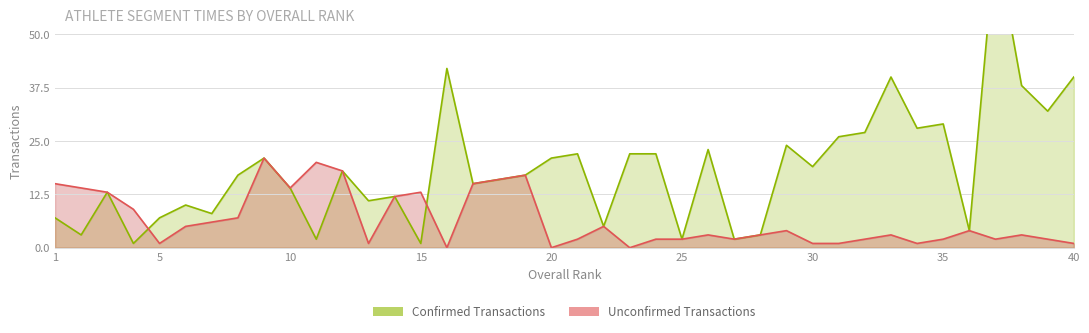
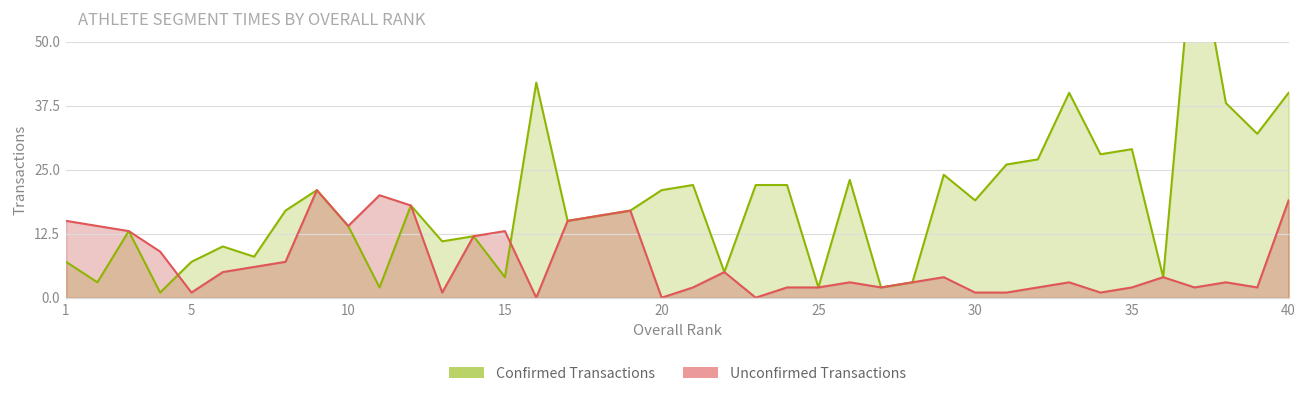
Confirmed Transactions, 15: 1 -> 4
Unconfirmed Transactions, 40: 1 -> 19
